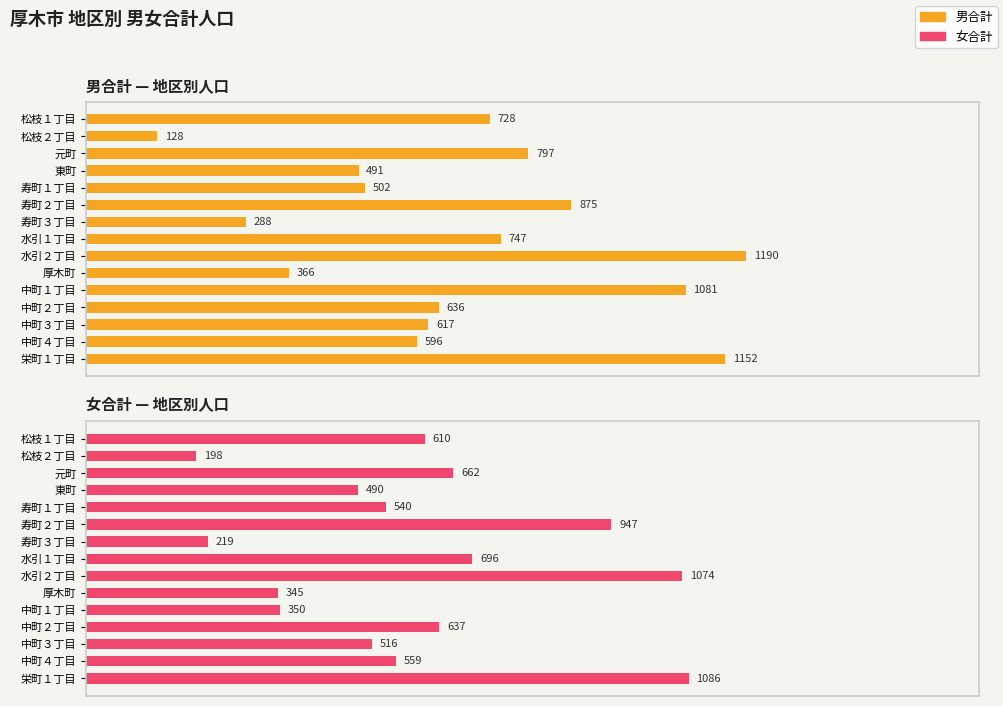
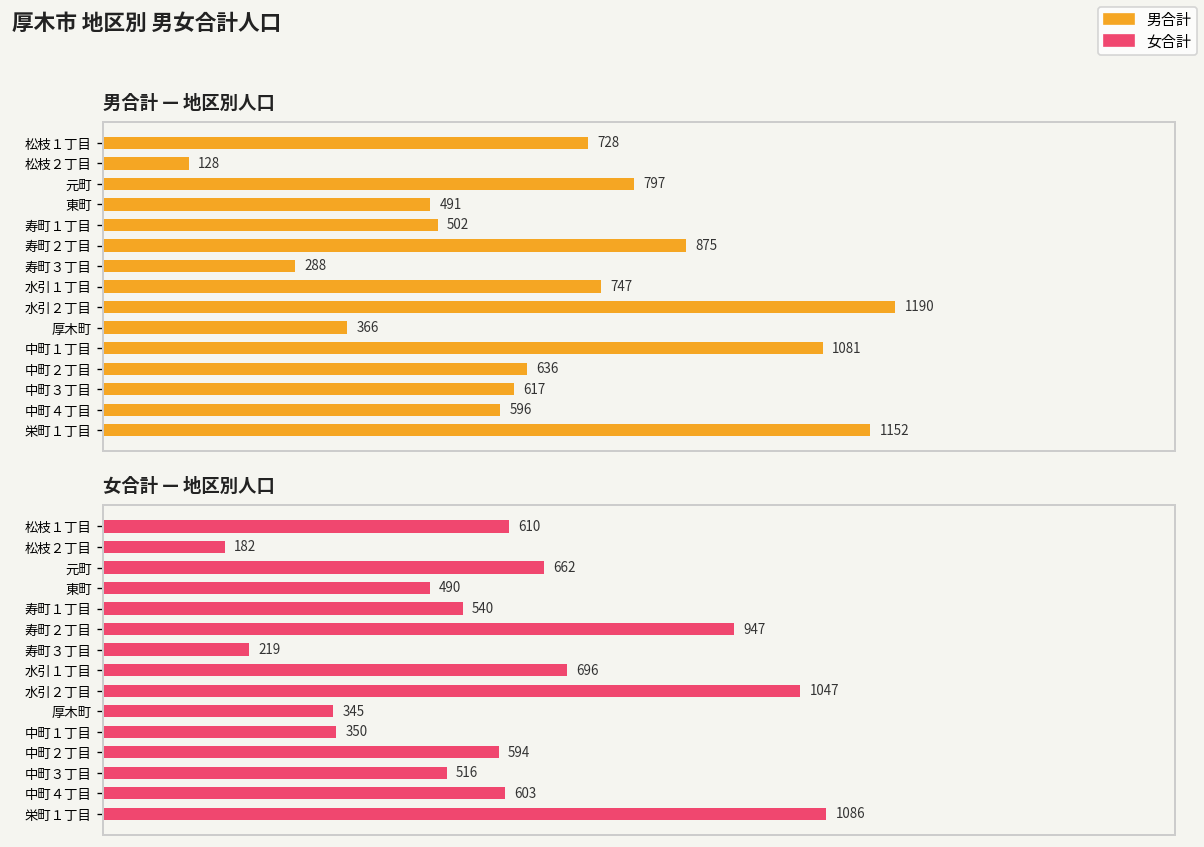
女合計 — 地区別人口, 松枝２丁目: 198 -> 182
女合計 — 地区別人口, 水引２丁目: 1074 -> 1047
女合計 — 地区別人口, 中町２丁目: 637 -> 594
女合計 — 地区別人口, 中町４丁目: 559 -> 603
